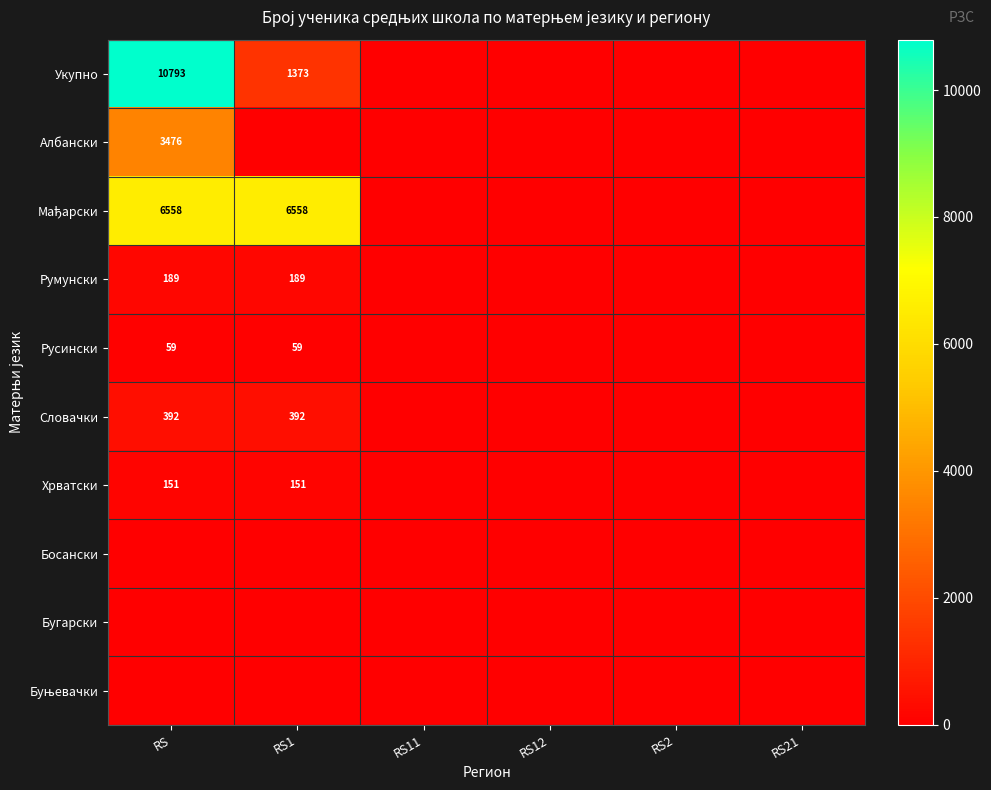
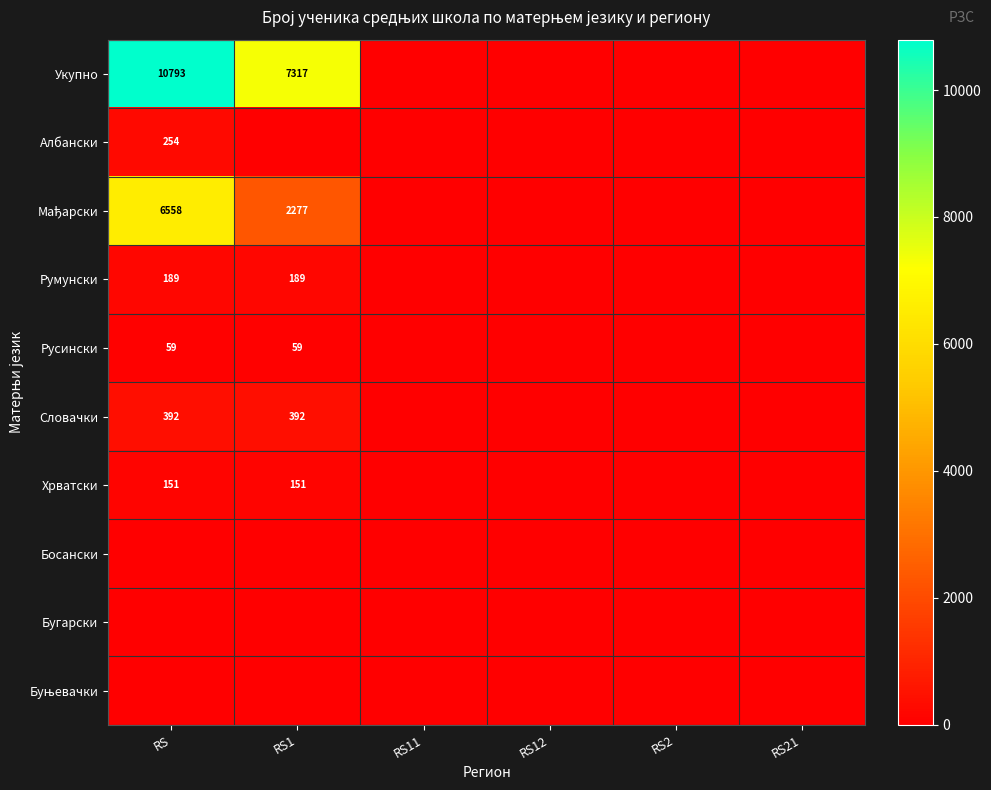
Укупно, RS1: 1373 -> 7317
Албански, RS: 3476 -> 254
Мађарски, RS1: 6558 -> 2277
